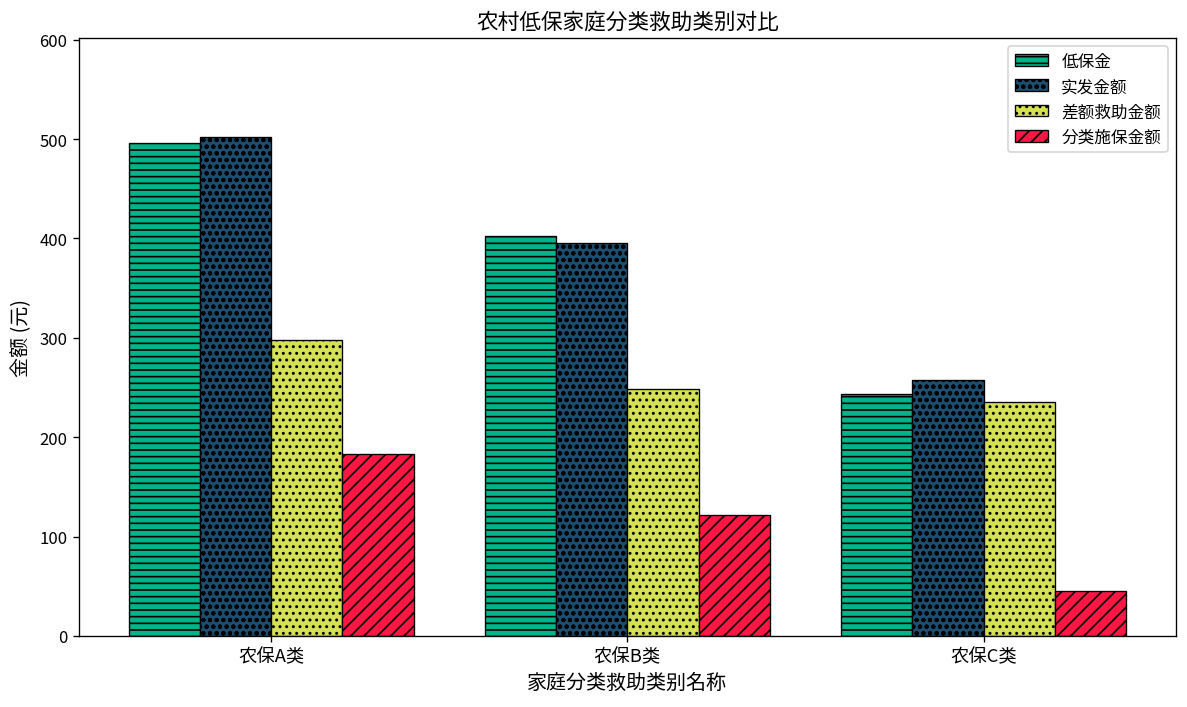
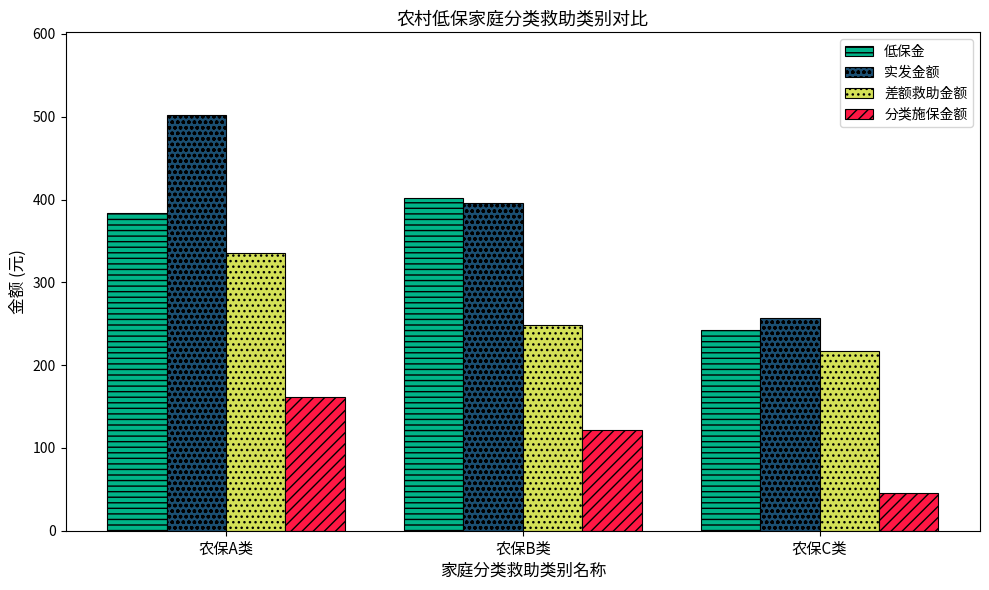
低保金, 农保A类: 500 -> 380
差额救助金额, 农保A类: 300 -> 340
分类施保金额, 农保A类: 180 -> 160
差额救助金额, 农保C类: 240 -> 220
